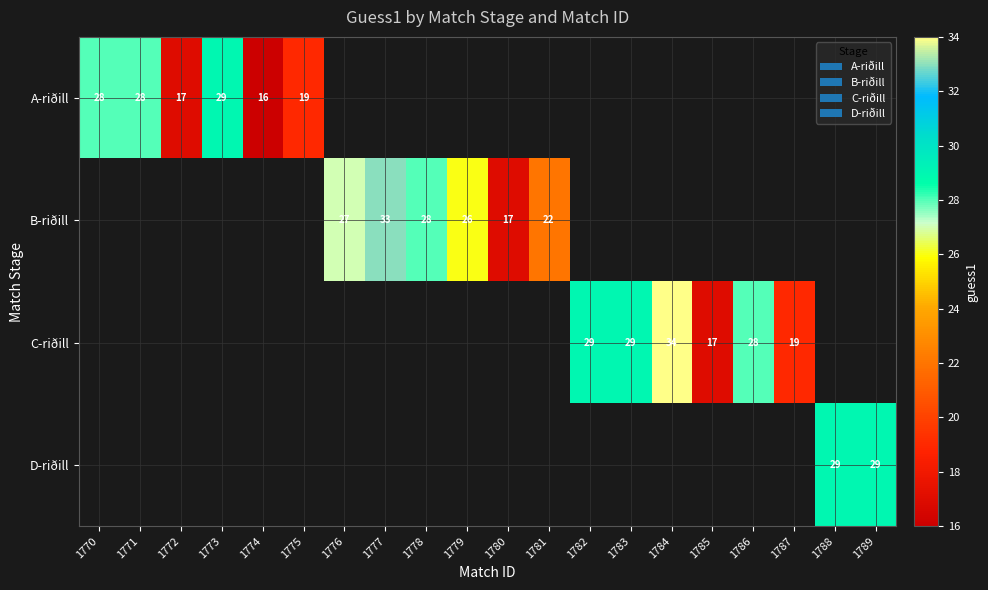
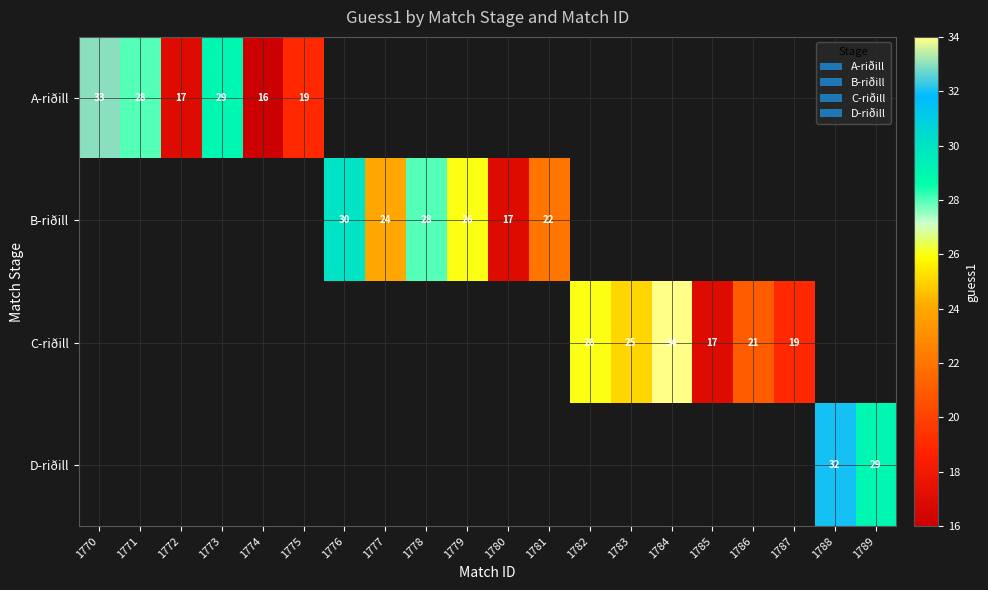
A-riðill, 1770: 28 -> 33
B-riðill, 1776: 27 -> 30
B-riðill, 1777: 33 -> 24
C-riðill, 1782: 29 -> 26
C-riðill, 1783: 29 -> 25
C-riðill, 1786: 28 -> 21
D-riðill, 1788: 29 -> 32
